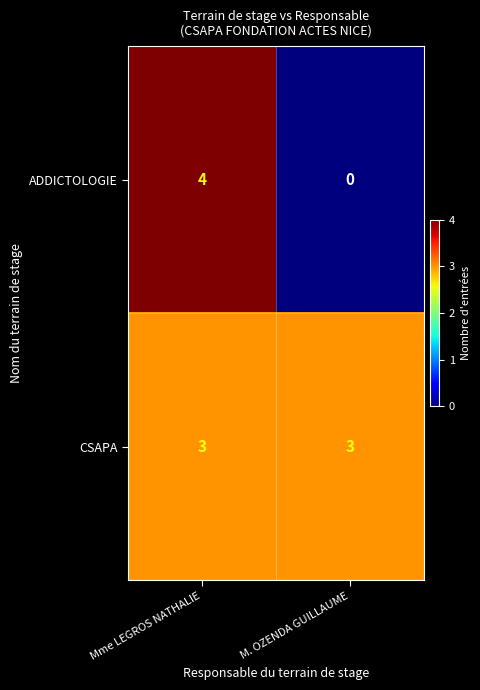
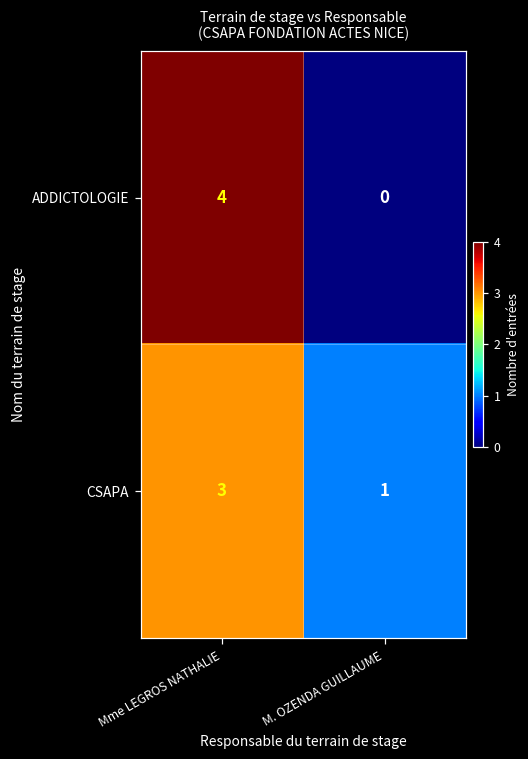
CSAPA, M. OZENDA GUILLAUME: 3 -> 1
